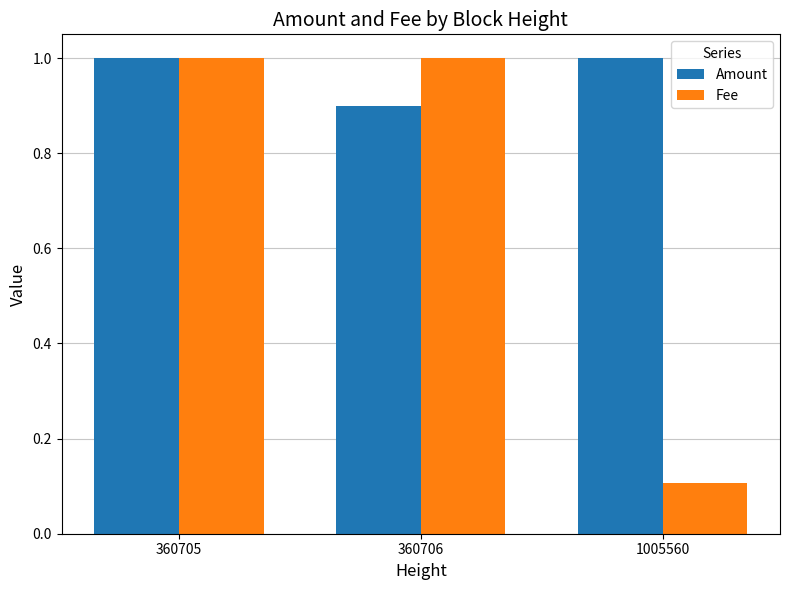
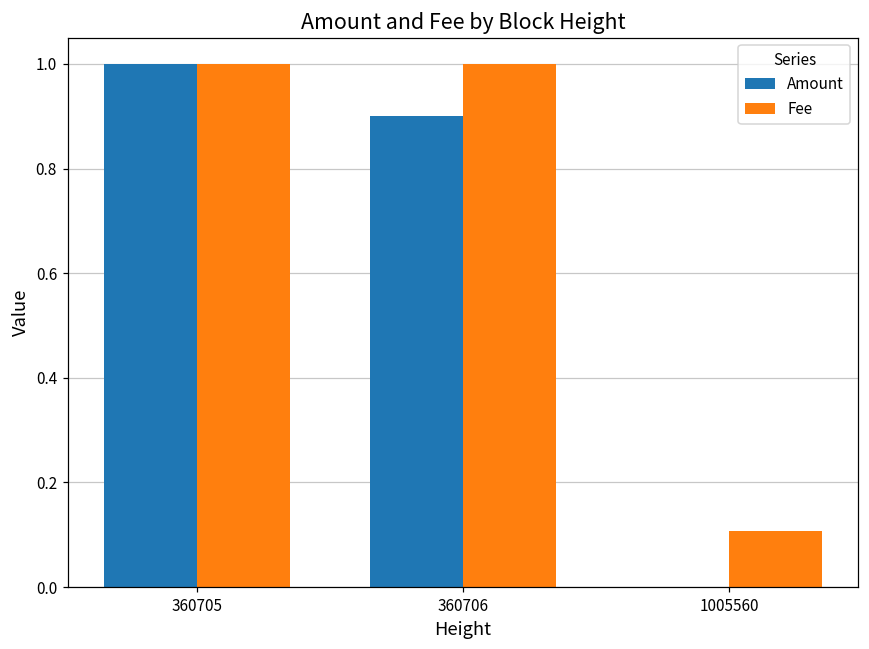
Amount, 1005560: 1 -> 0
